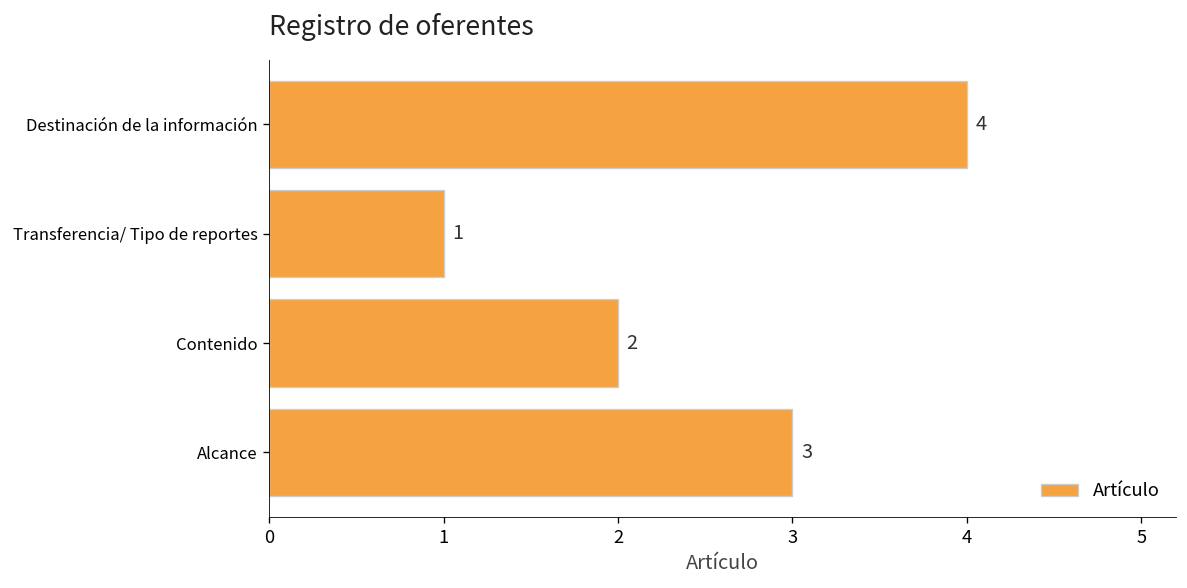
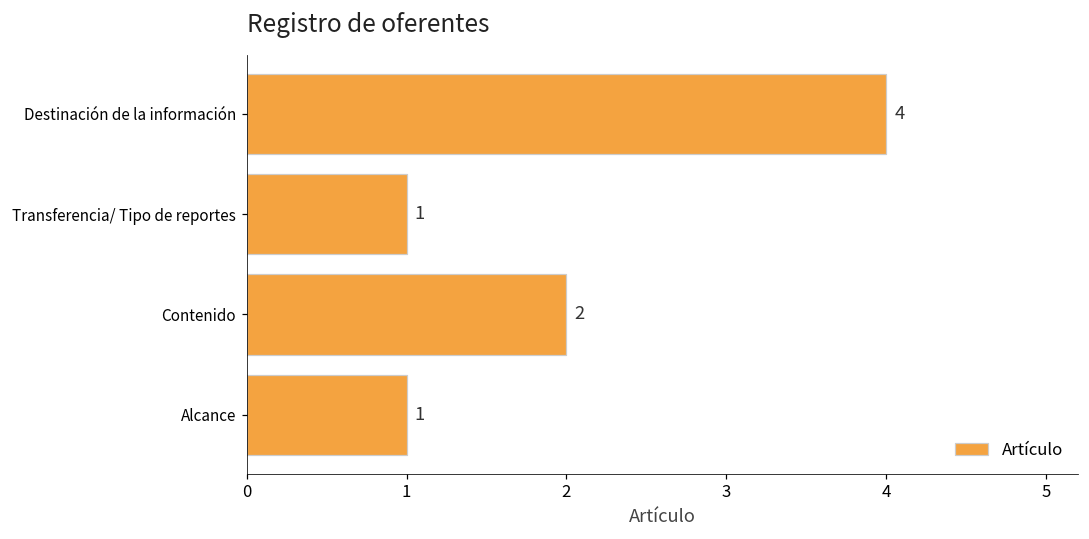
Alcance: 3 -> 1
